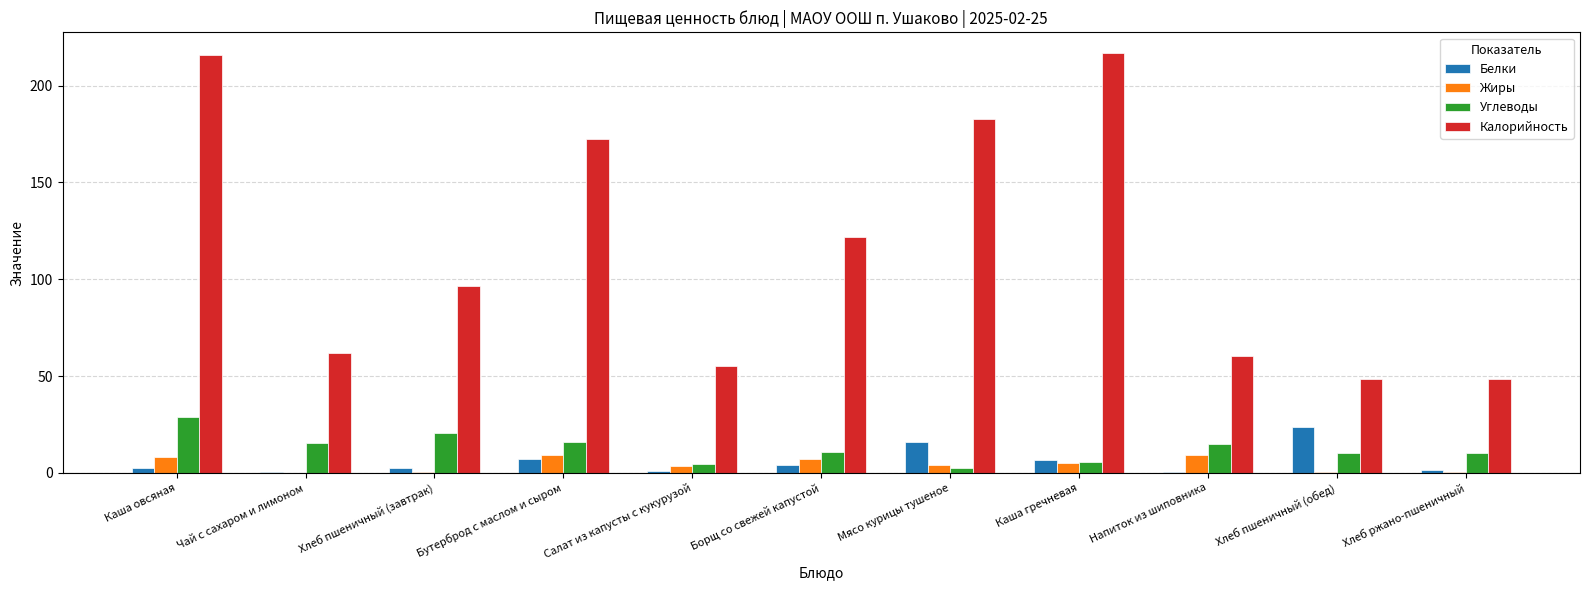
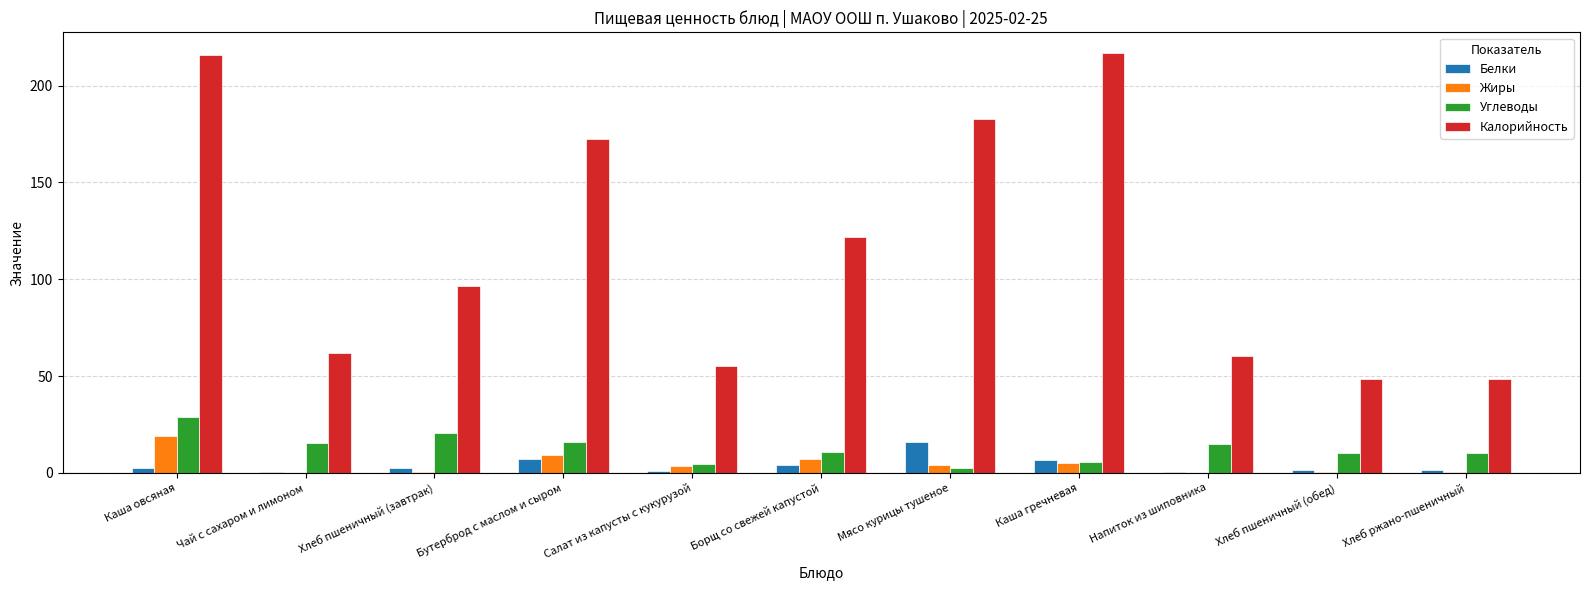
Жиры, Каша овсяная: 8 -> 19
Жиры, Напиток из шиповника: 9 -> 0
Белки, Хлеб пшеничный (обед): 24 -> 1
